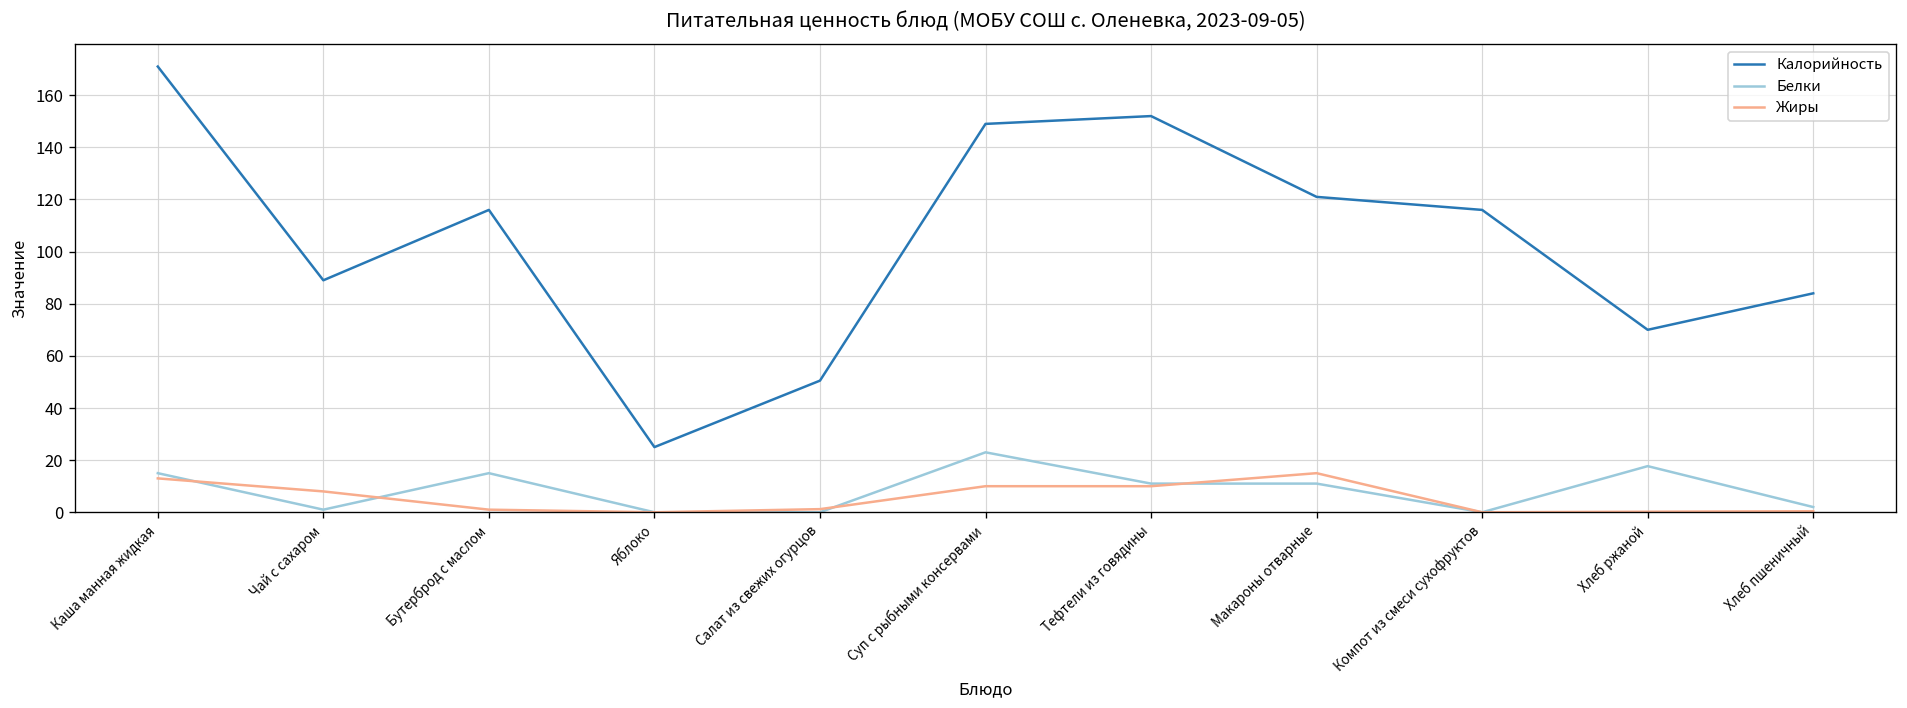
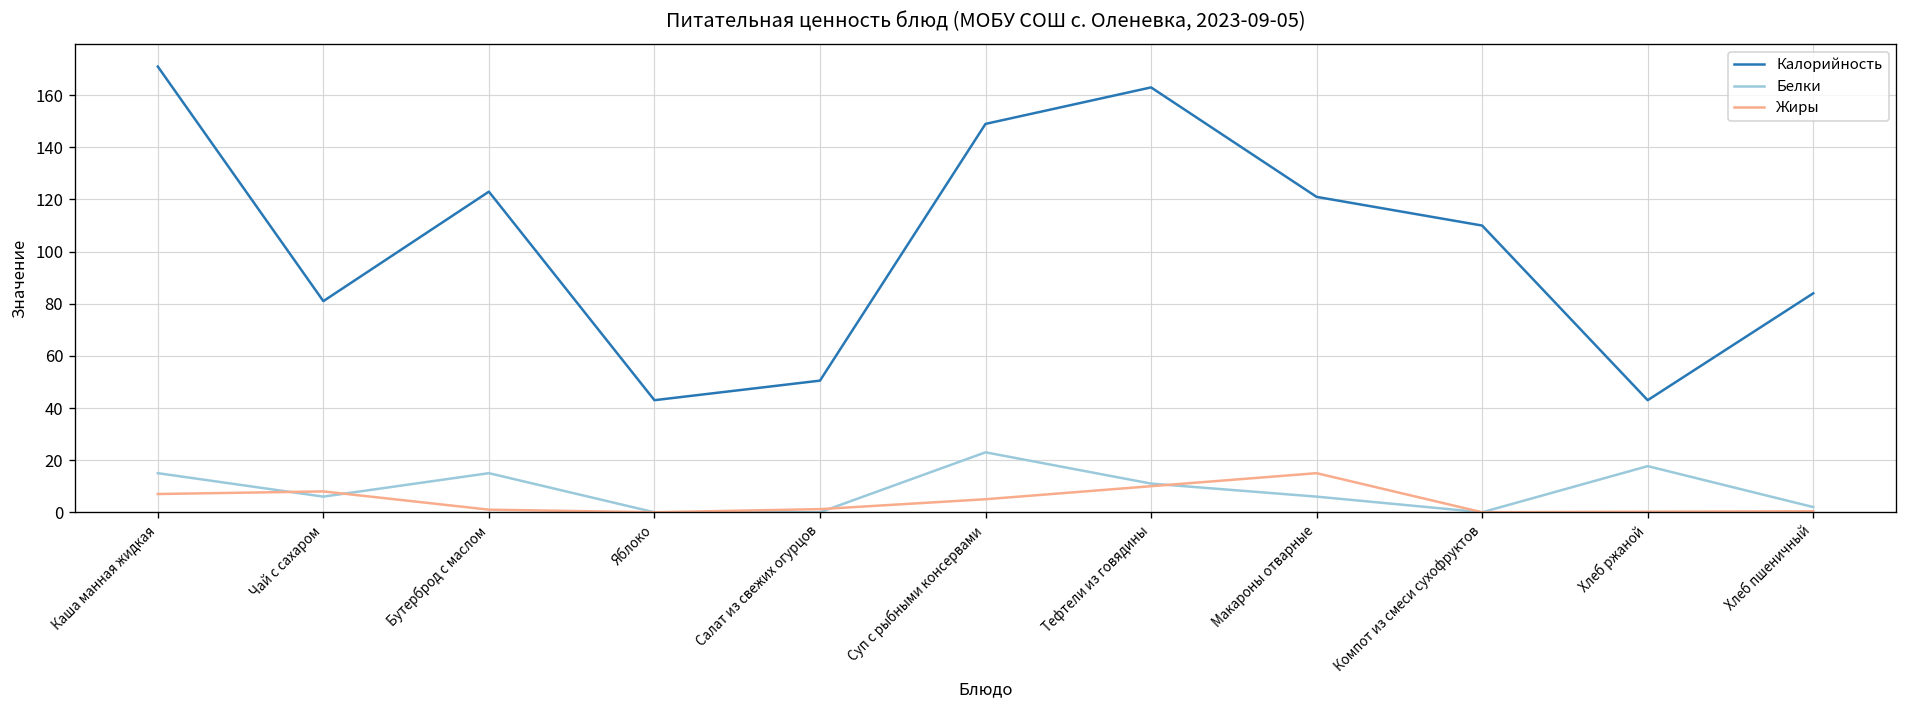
Жиры, Каша манная жидкая: 13 -> 7
Калорийность, Чай с сахаром: 89 -> 81
Белки, Чай с сахаром: 1 -> 6
Калорийность, Бутерброд с маслом: 116 -> 123
Калорийность, Яблоко: 25 -> 43
Жиры, Суп с рыбными консервами: 10 -> 5
Калорийность, Тефтели из говядины: 152 -> 163
Белки, Макароны отварные: 11 -> 6
Калорийность, Компот из смеси сухофруктов: 116 -> 110
Калорийность, Хлеб ржаной: 70 -> 43
